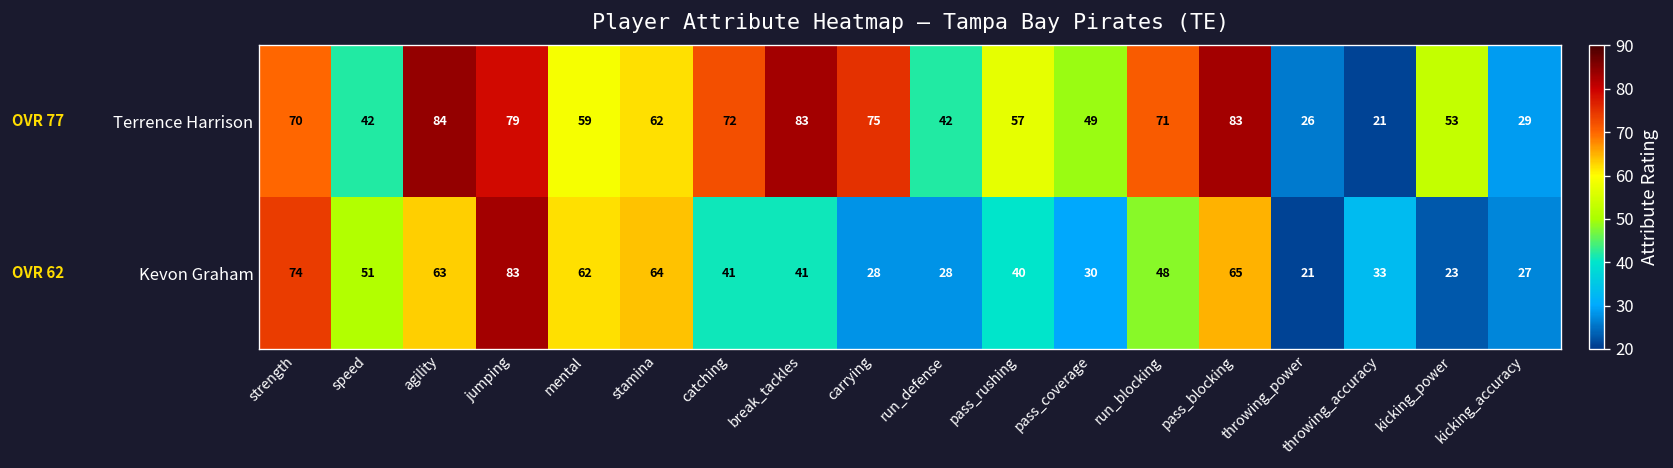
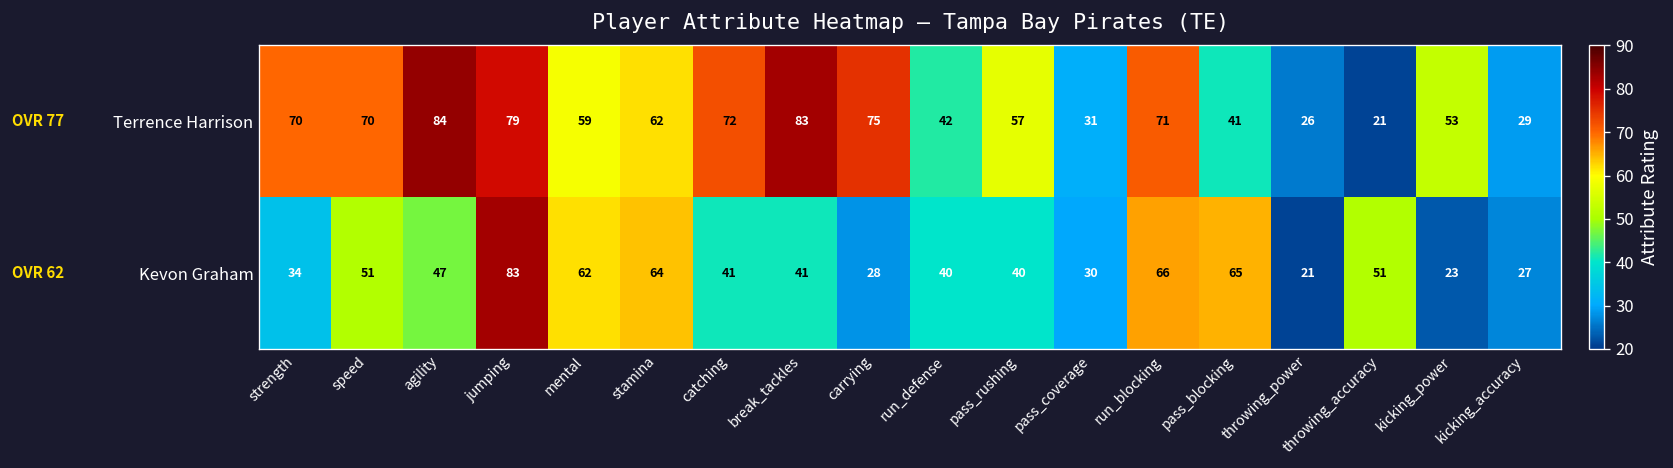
Terrence Harrison, speed: 42 -> 70
Terrence Harrison, pass_coverage: 49 -> 31
Terrence Harrison, pass_blocking: 83 -> 41
Kevon Graham, strength: 74 -> 34
Kevon Graham, agility: 63 -> 47
Kevon Graham, run_defense: 28 -> 40
Kevon Graham, run_blocking: 48 -> 66
Kevon Graham, throwing_accuracy: 33 -> 51
